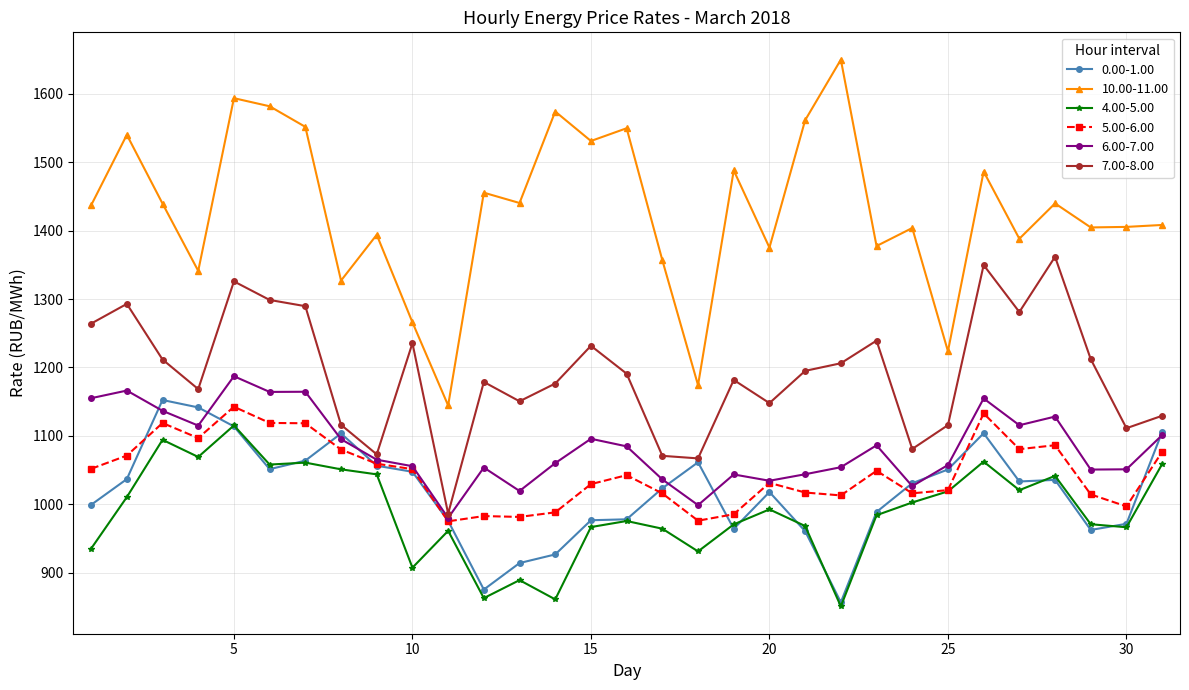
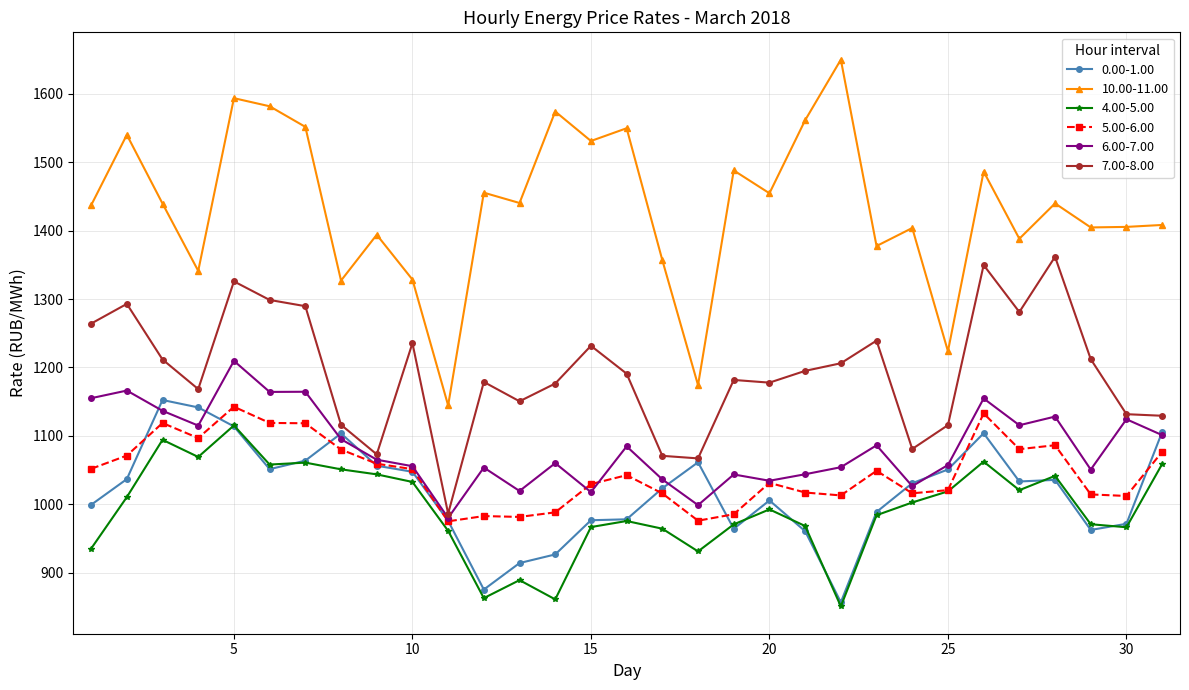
6.00-7.00, 5: 1190 -> 1210
10.00-11.00, 10: 1270 -> 1330
4.00-5.00, 10: 910 -> 1030
6.00-7.00, 15: 1100 -> 1020
0.00-1.00, 20: 1020 -> 1010
10.00-11.00, 20: 1380 -> 1450
7.00-8.00, 20: 1150 -> 1180
5.00-6.00, 30: 1000 -> 1010
6.00-7.00, 30: 1050 -> 1120
7.00-8.00, 30: 1110 -> 1130
